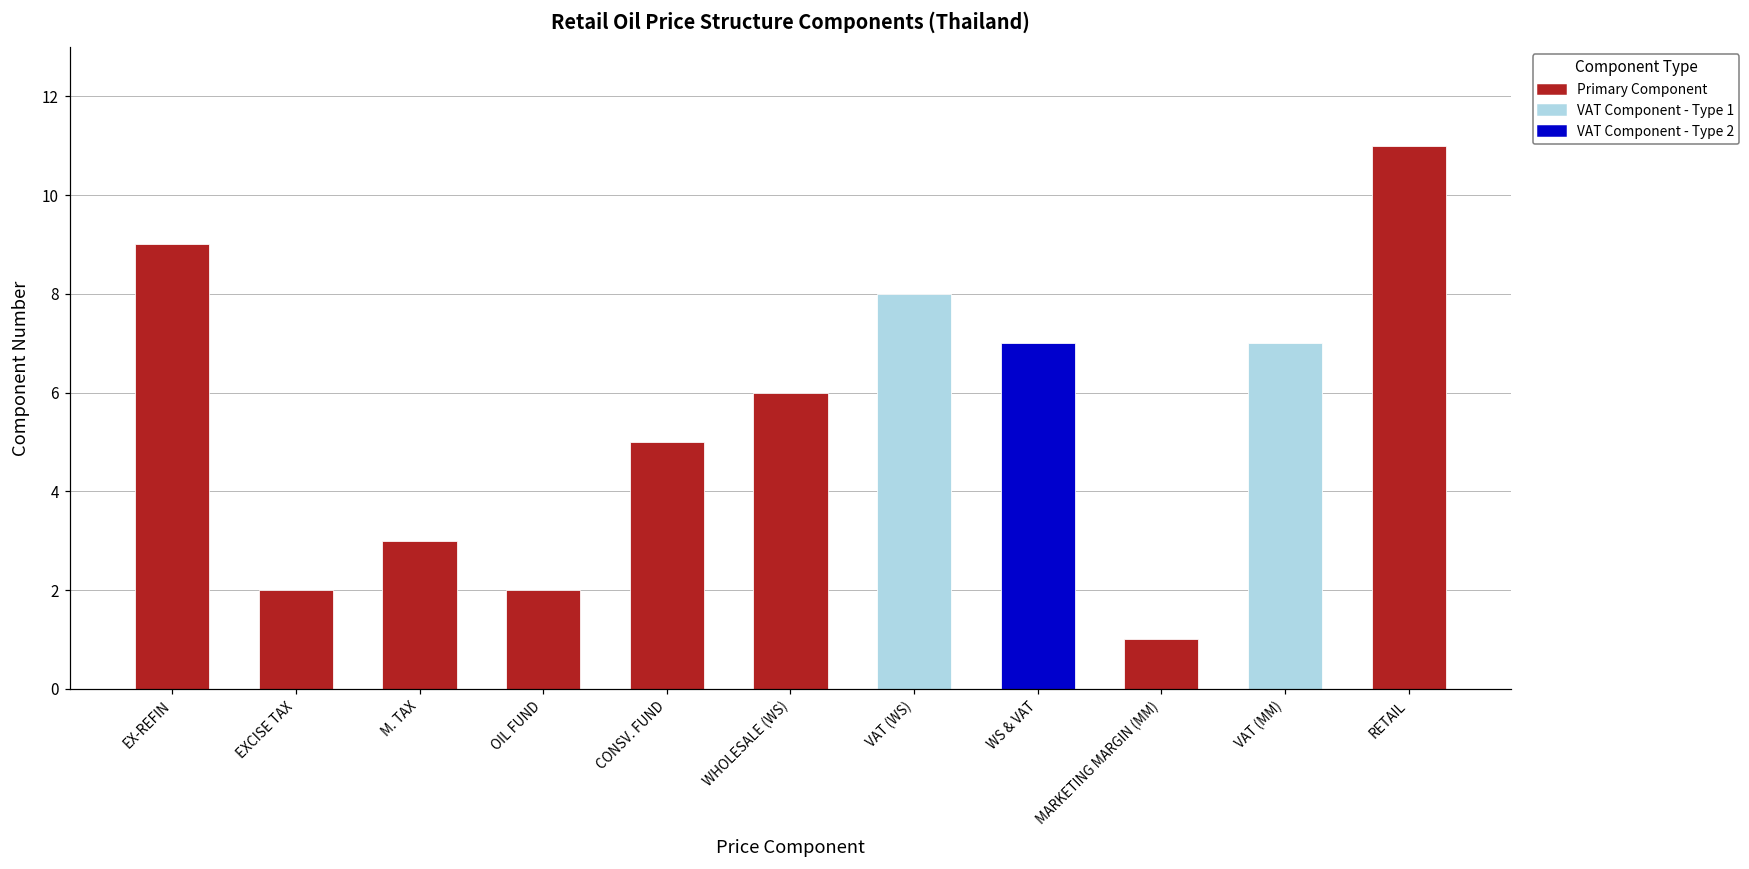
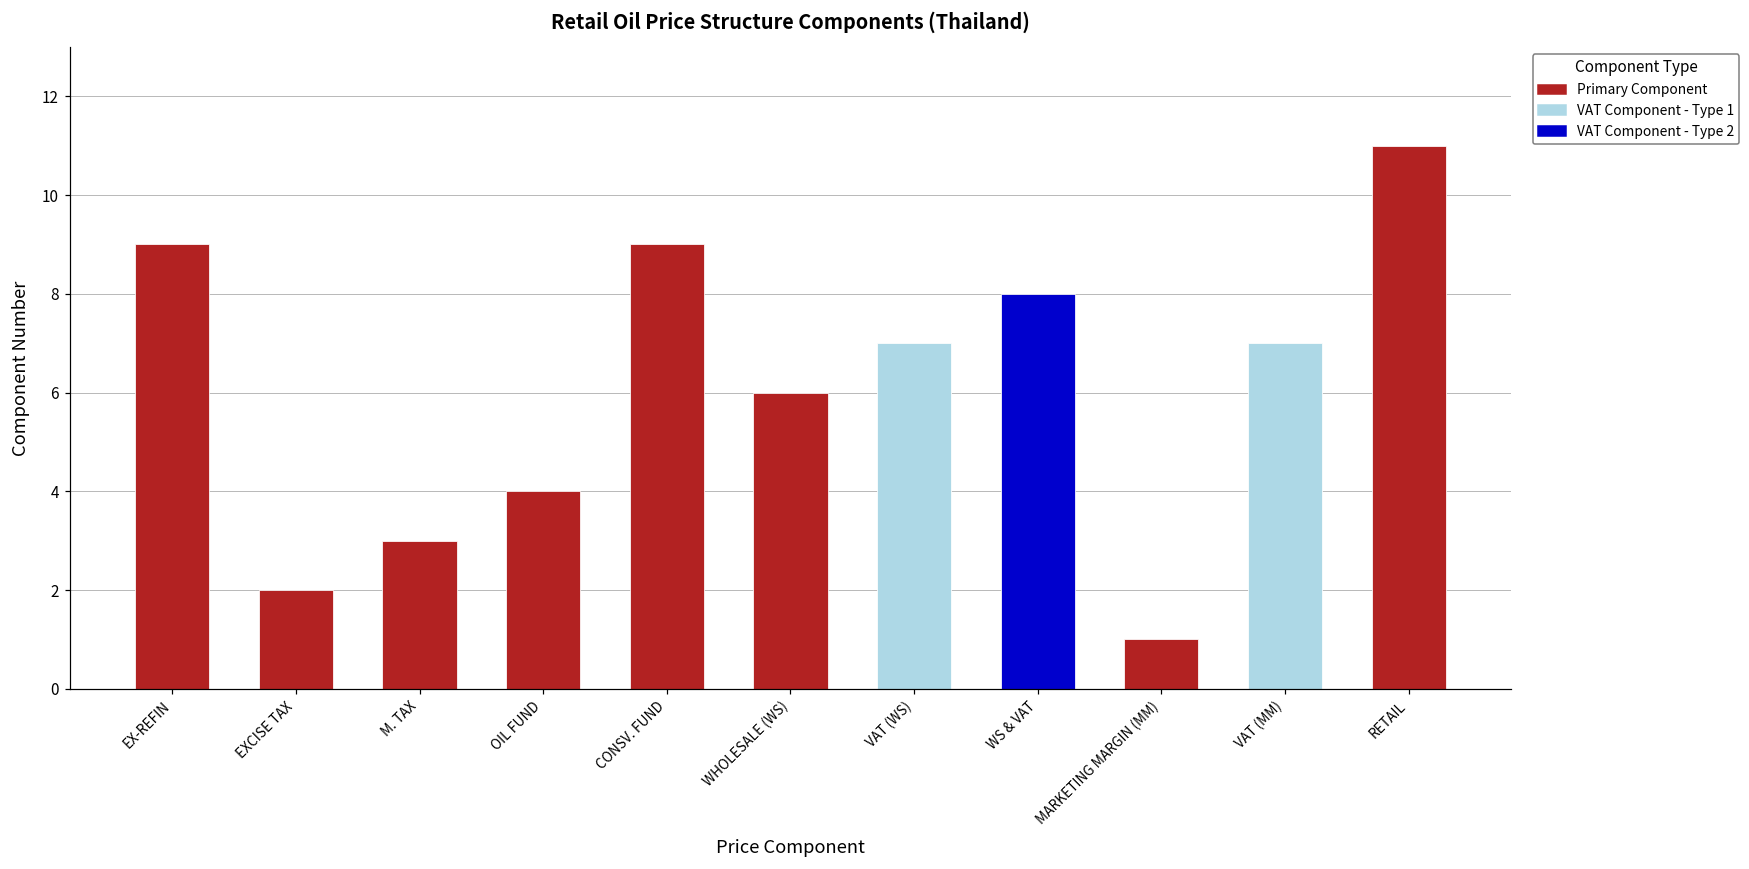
OIL FUND: 2 -> 4
CONSV. FUND: 5 -> 9
VAT (WS): 8 -> 7
WS & VAT: 7 -> 8
